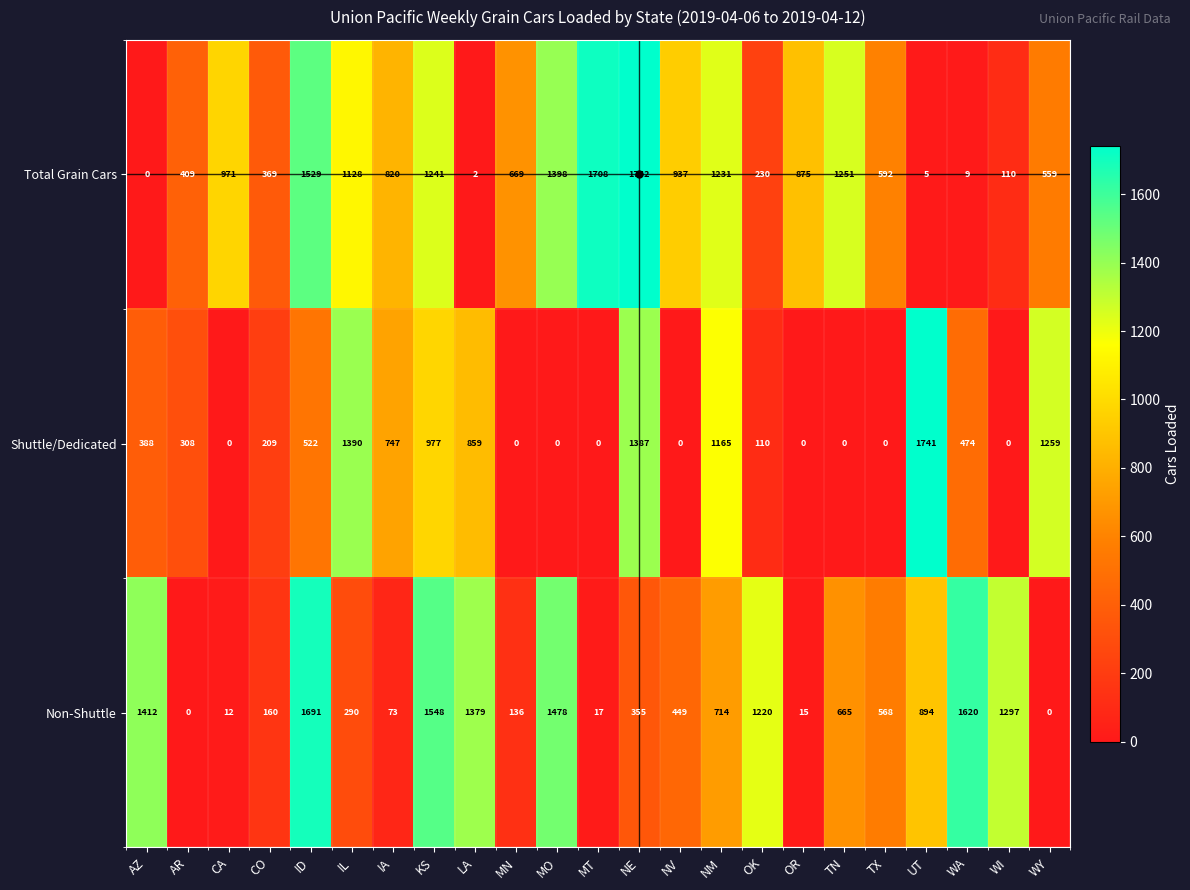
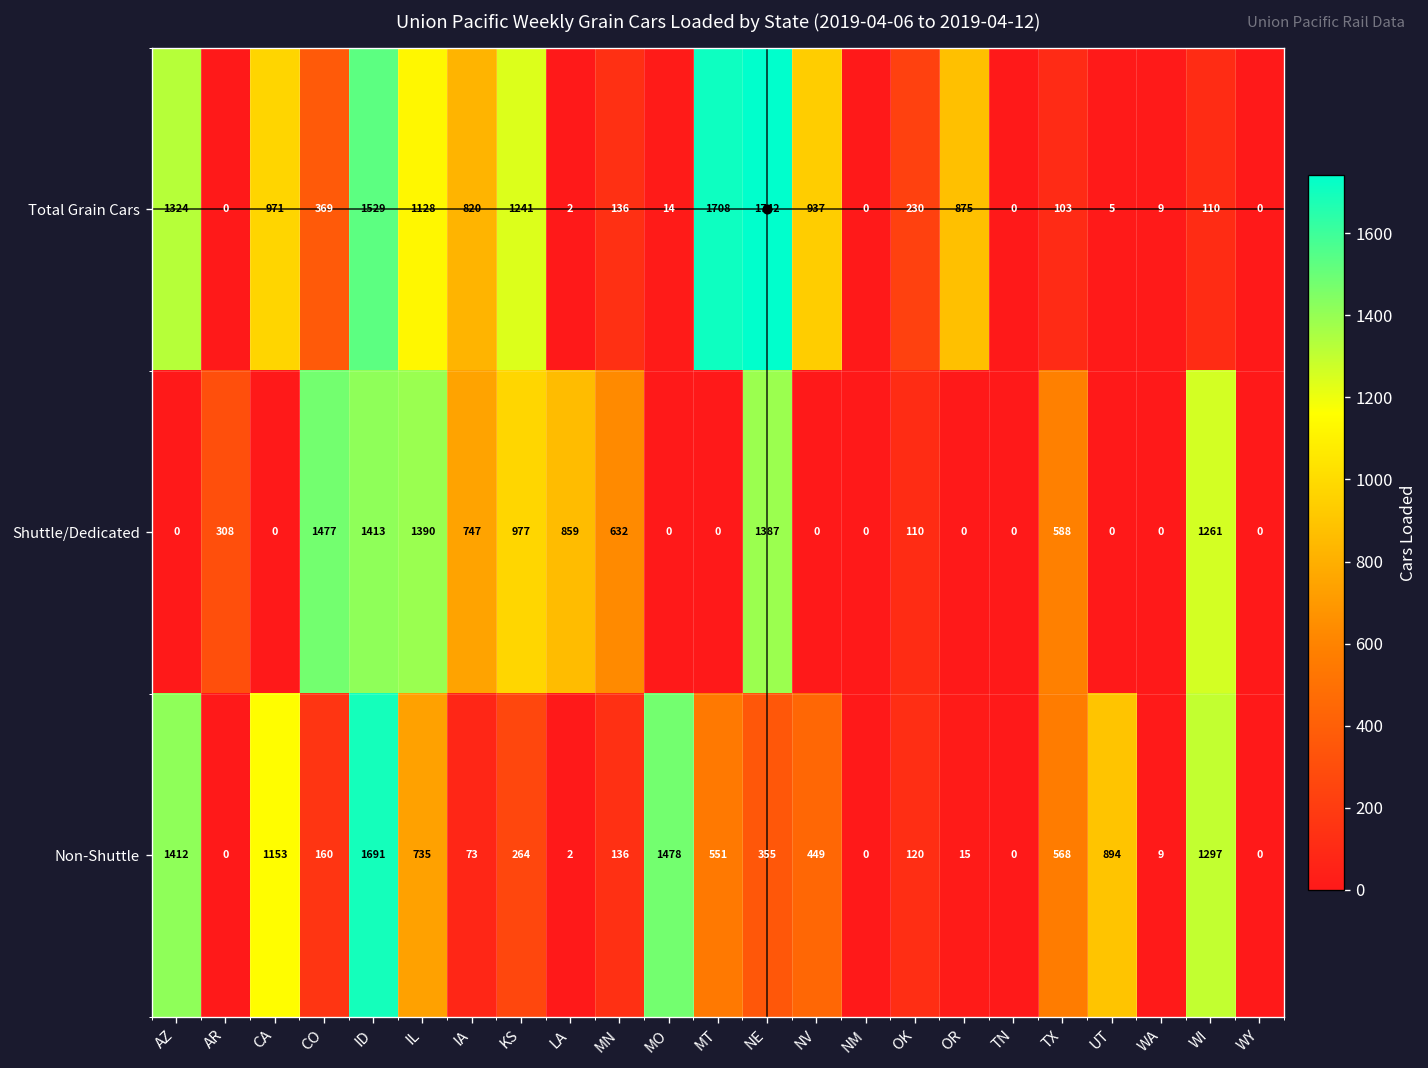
Total Grain Cars, AZ: 0 -> 1324
Total Grain Cars, AR: 409 -> 0
Total Grain Cars, MN: 669 -> 136
Total Grain Cars, MO: 1398 -> 14
Total Grain Cars, NM: 1231 -> 0
Total Grain Cars, TN: 1251 -> 0
Total Grain Cars, TX: 592 -> 103
Total Grain Cars, WY: 559 -> 0
Shuttle/Dedicated, AZ: 388 -> 0
Shuttle/Dedicated, CO: 209 -> 1477
Shuttle/Dedicated, ID: 522 -> 1413
Shuttle/Dedicated, MN: 0 -> 632
Shuttle/Dedicated, NM: 1165 -> 0
Shuttle/Dedicated, TX: 0 -> 588
Shuttle/Dedicated, UT: 1741 -> 0
Shuttle/Dedicated, WA: 474 -> 0
Shuttle/Dedicated, WI: 0 -> 1261
Shuttle/Dedicated, WY: 1259 -> 0
Non-Shuttle, CA: 12 -> 1153
Non-Shuttle, IL: 290 -> 735
Non-Shuttle, KS: 1548 -> 264
Non-Shuttle, LA: 1379 -> 2
Non-Shuttle, MT: 17 -> 551
Non-Shuttle, NM: 714 -> 0
Non-Shuttle, OK: 1220 -> 120
Non-Shuttle, TN: 665 -> 0
Non-Shuttle, WA: 1620 -> 9
